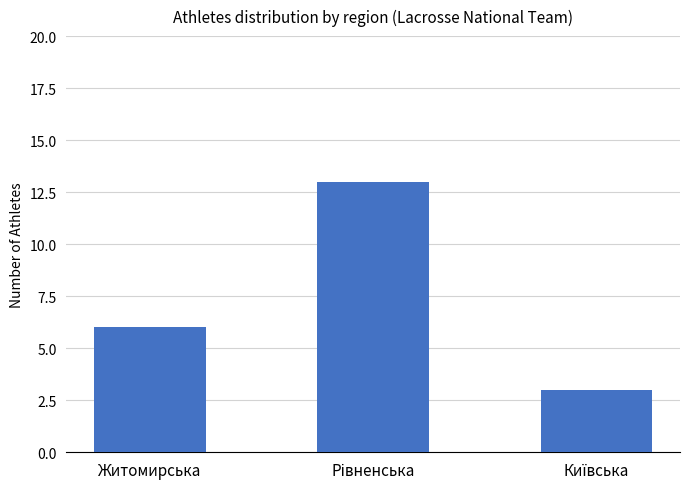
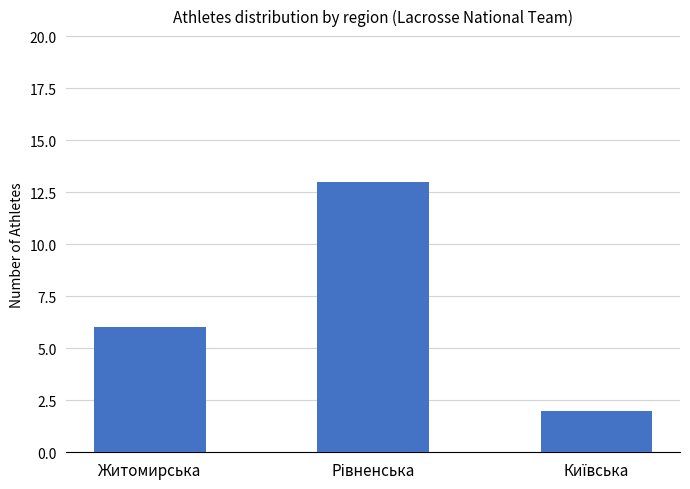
Київська: 3 -> 2
